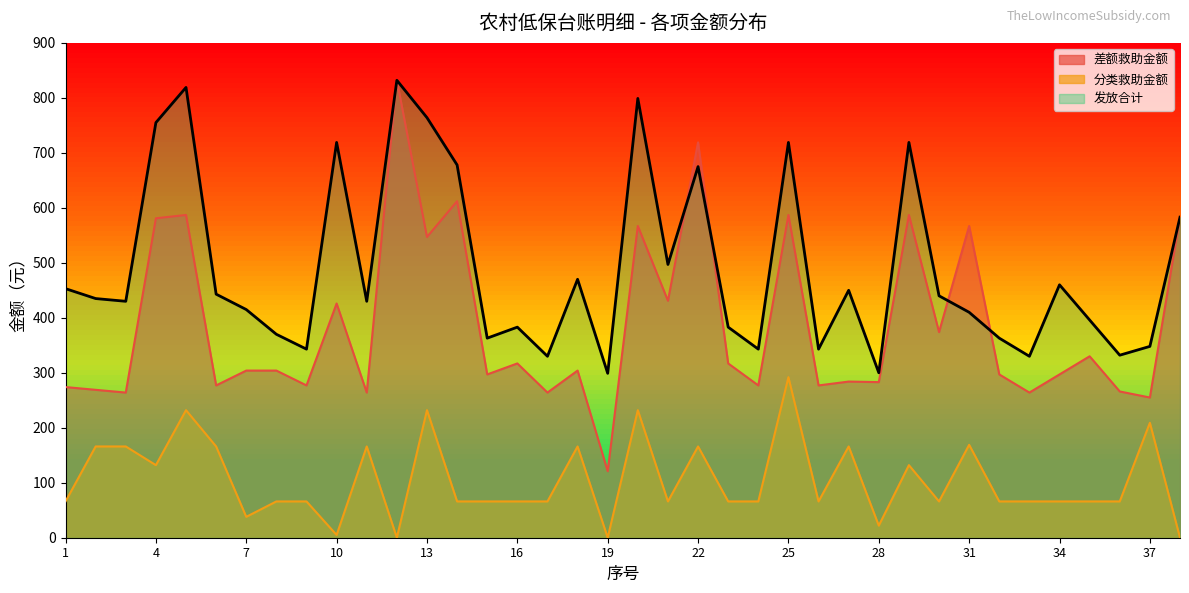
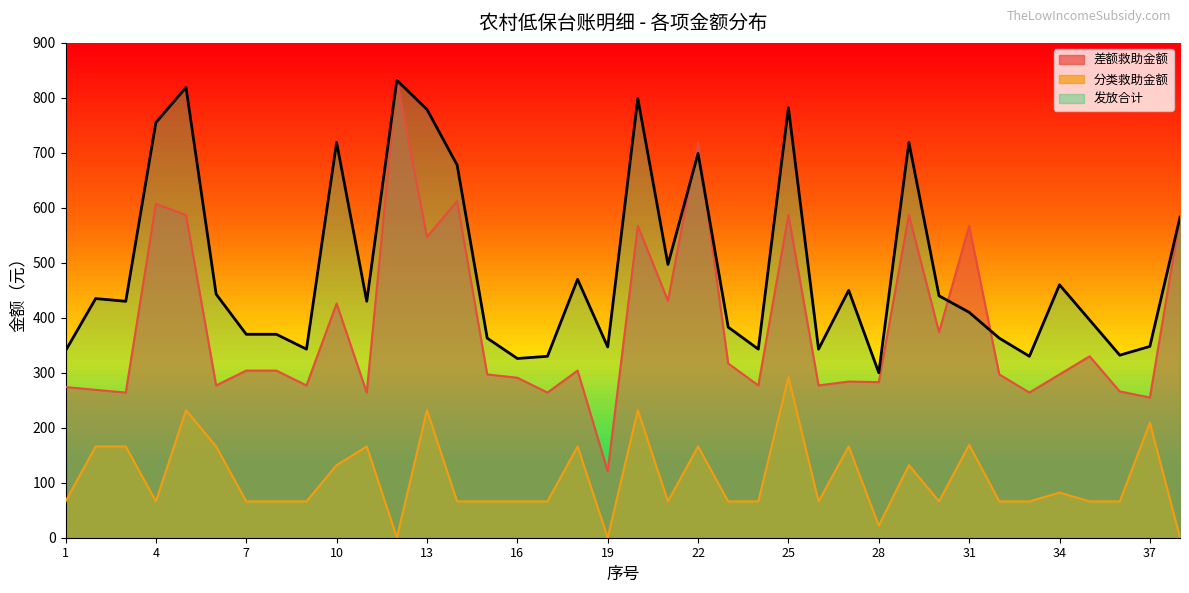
发放合计, 1: 450 -> 340
差额救助金额, 4: 580 -> 610
分类救助金额, 4: 130 -> 70
分类救助金额, 7: 40 -> 70
发放合计, 7: 420 -> 370
分类救助金额, 10: 10 -> 130
发放合计, 13: 760 -> 780
差额救助金额, 16: 320 -> 290
发放合计, 16: 380 -> 330
发放合计, 19: 300 -> 350
发放合计, 22: 680 -> 700
发放合计, 25: 720 -> 780
分类救助金额, 34: 70 -> 80
